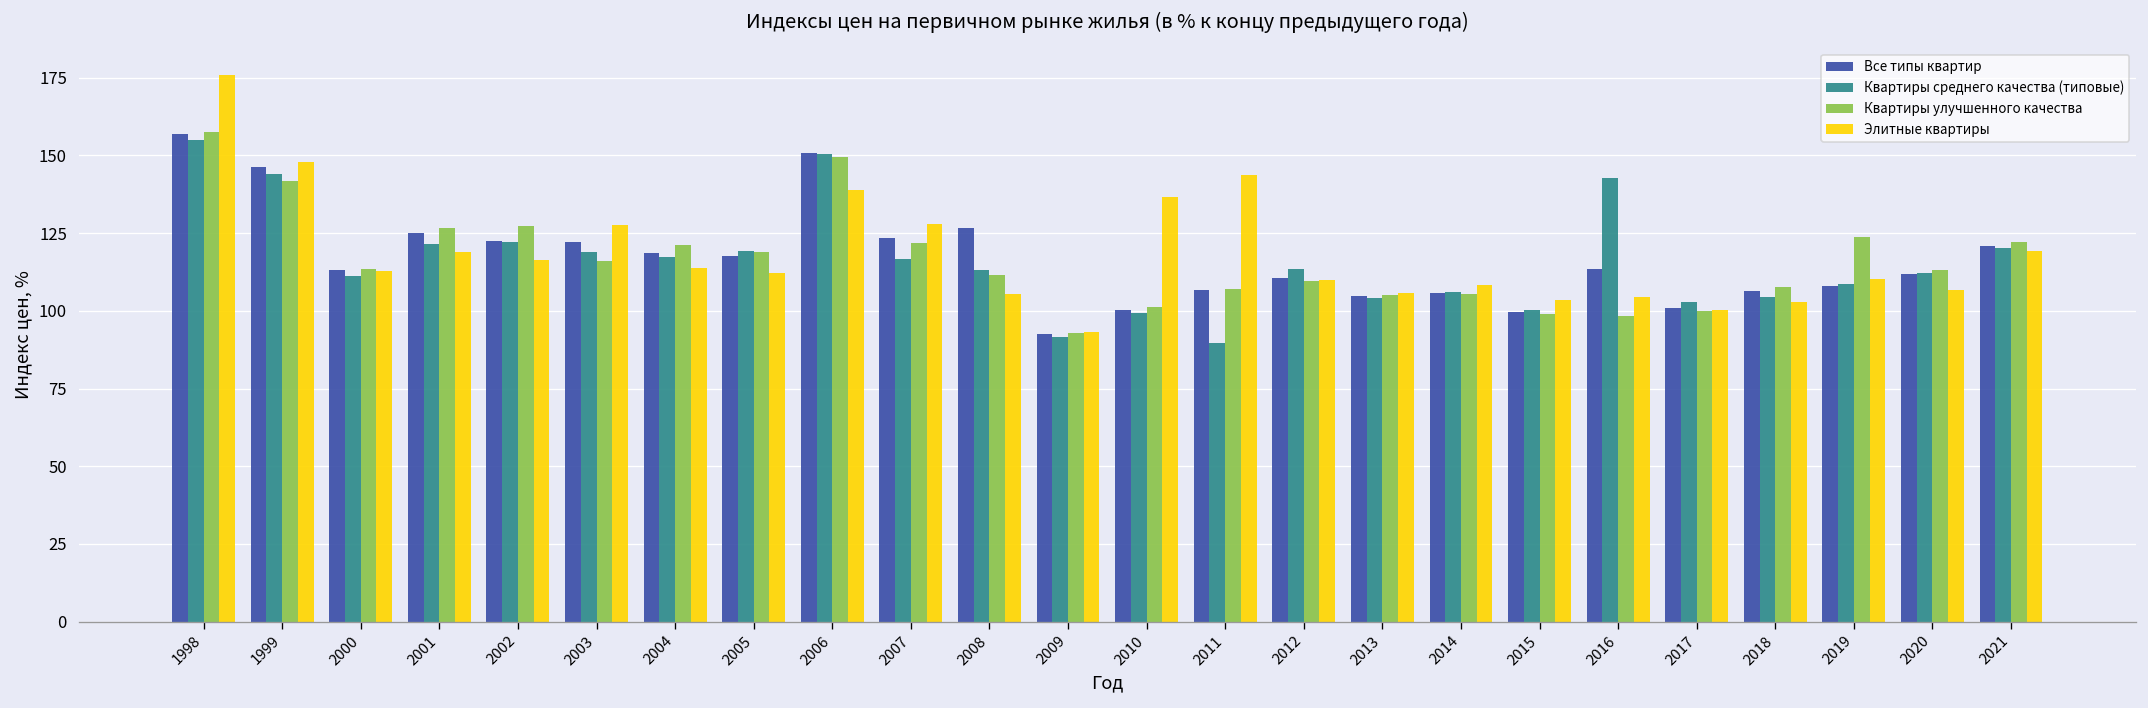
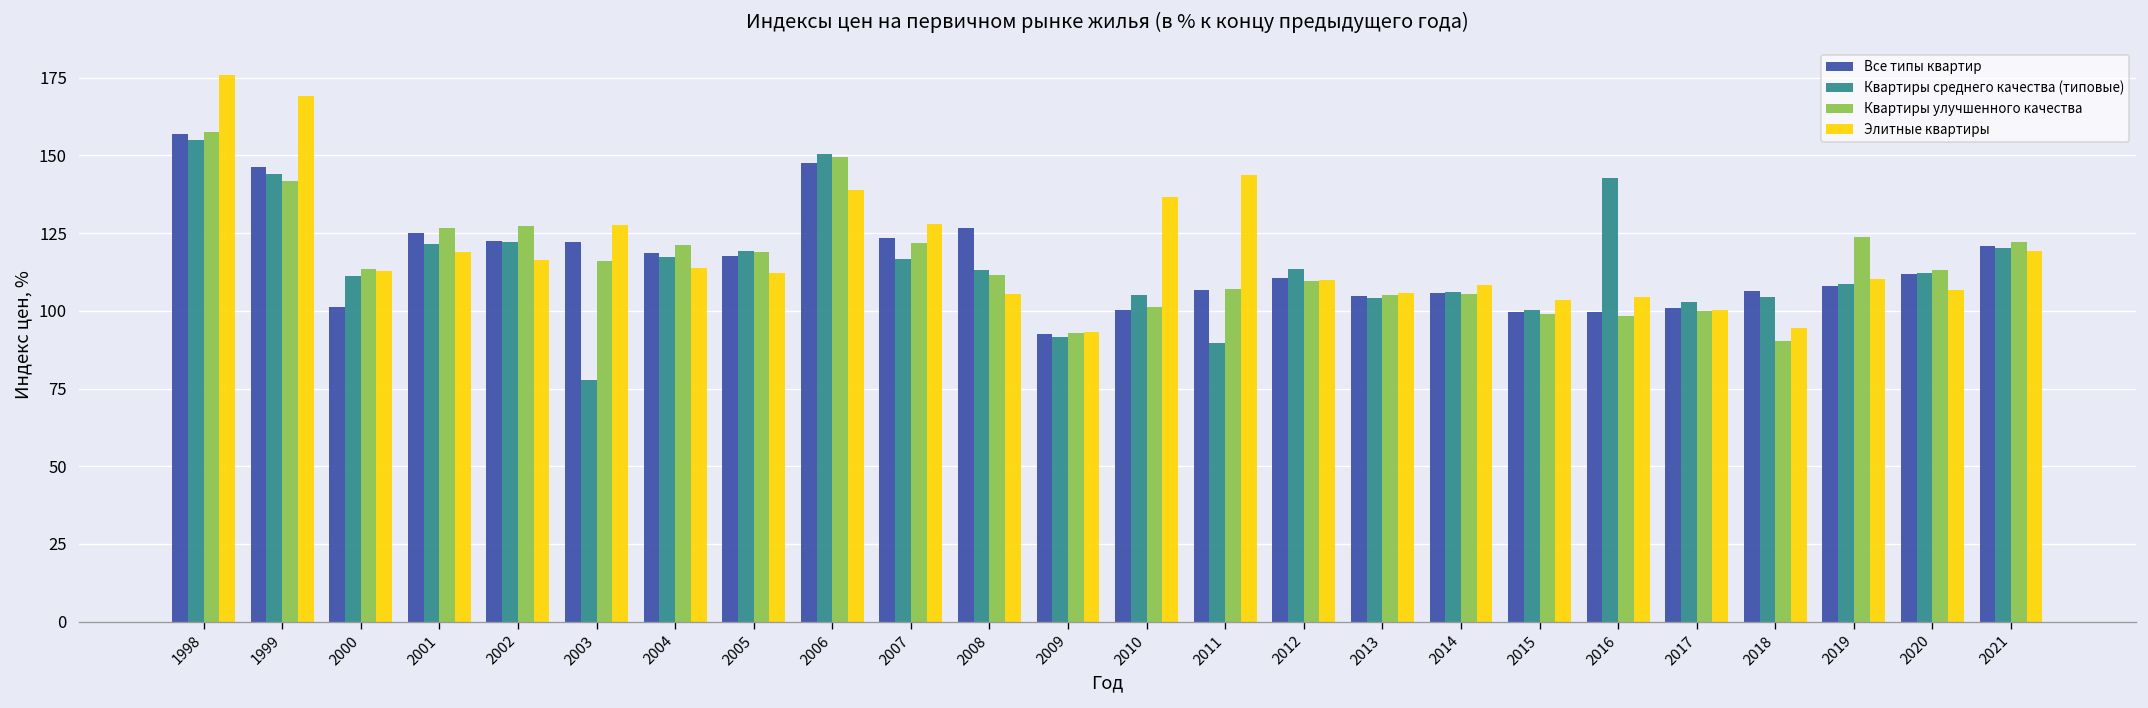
Элитные квартиры, 1999: 148 -> 169
Все типы квартир, 2000: 113 -> 101
Квартиры среднего качества (типовые), 2003: 119 -> 78
Все типы квартир, 2006: 151 -> 148
Квартиры среднего качества (типовые), 2010: 99 -> 105
Все типы квартир, 2016: 114 -> 100
Квартиры улучшенного качества, 2018: 108 -> 90
Элитные квартиры, 2018: 103 -> 95
